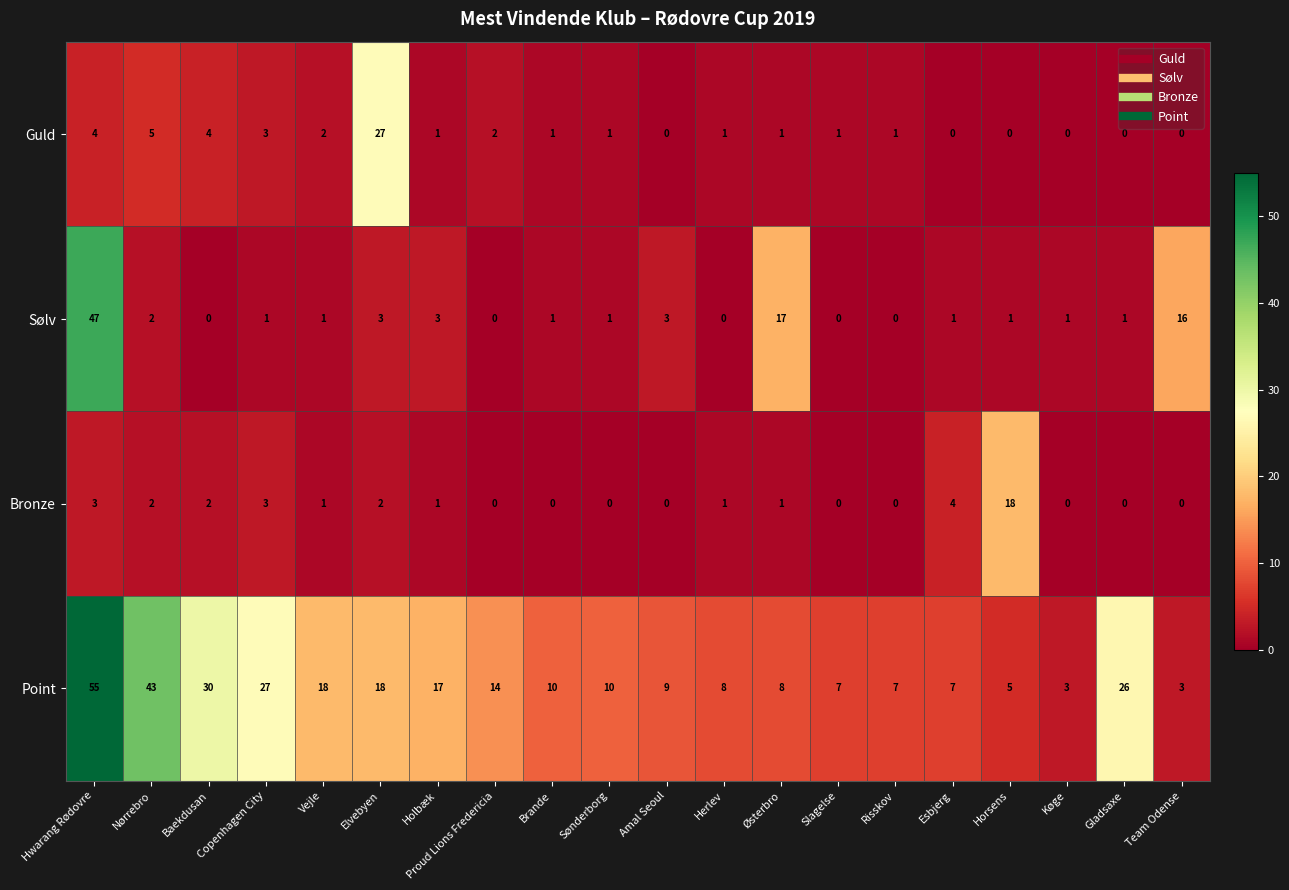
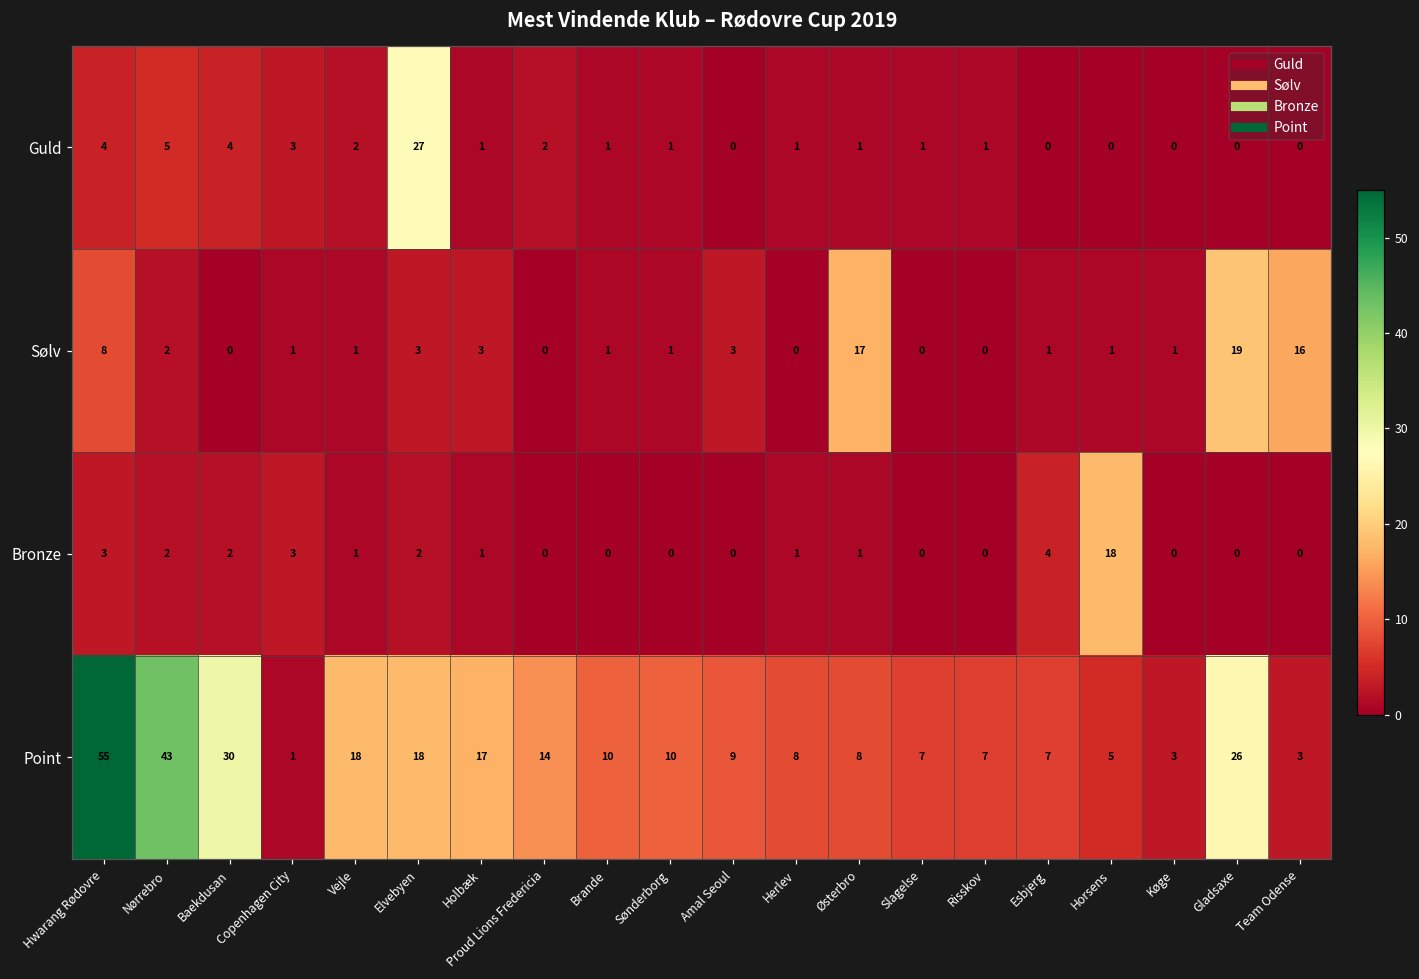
Sølv, Hwarang Rødovre: 47 -> 8
Sølv, Gladsaxe: 1 -> 19
Point, Copenhagen City: 27 -> 1
